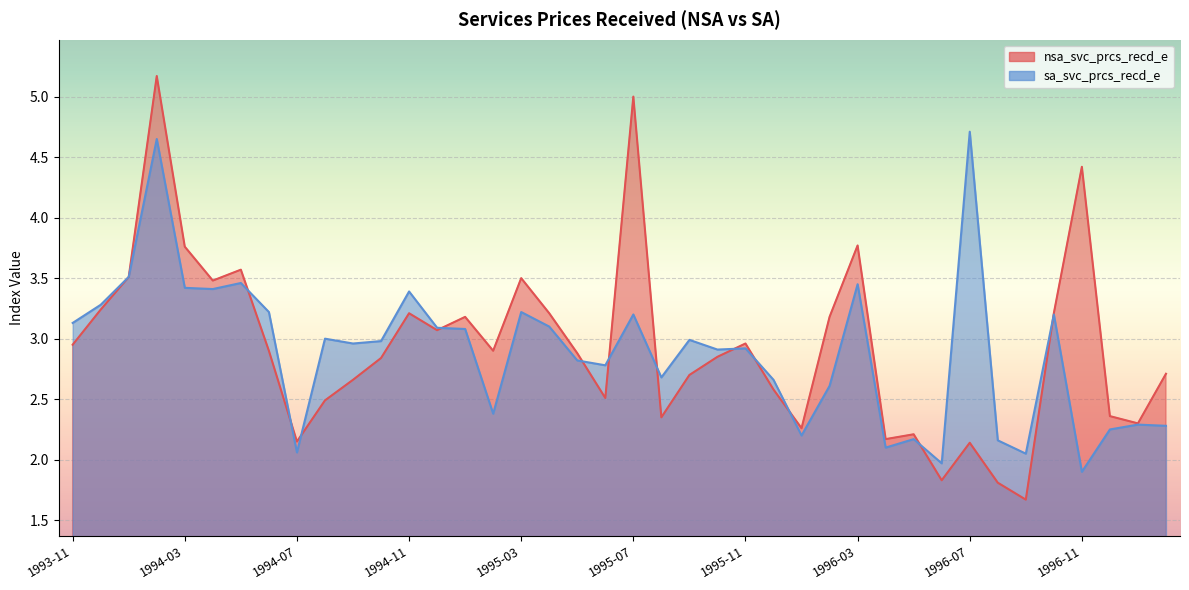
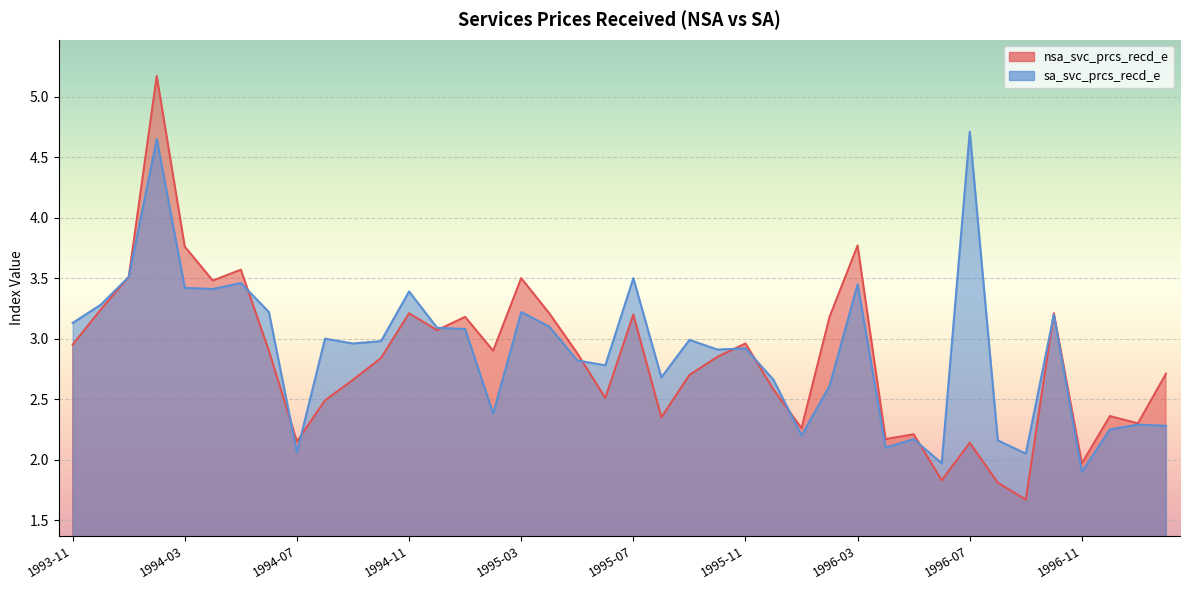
nsa_svc_prcs_recd_e, 1995-07: 5.0 -> 3.2
sa_svc_prcs_recd_e, 1995-07: 3.2 -> 3.5
nsa_svc_prcs_recd_e, 1996-11: 4.42 -> 1.97
